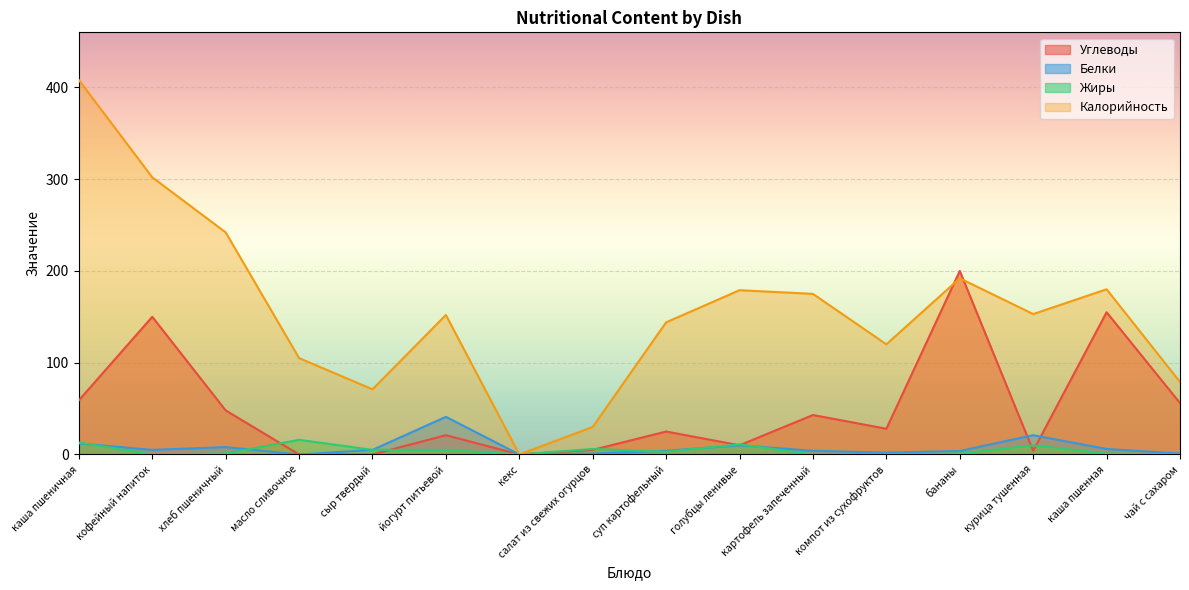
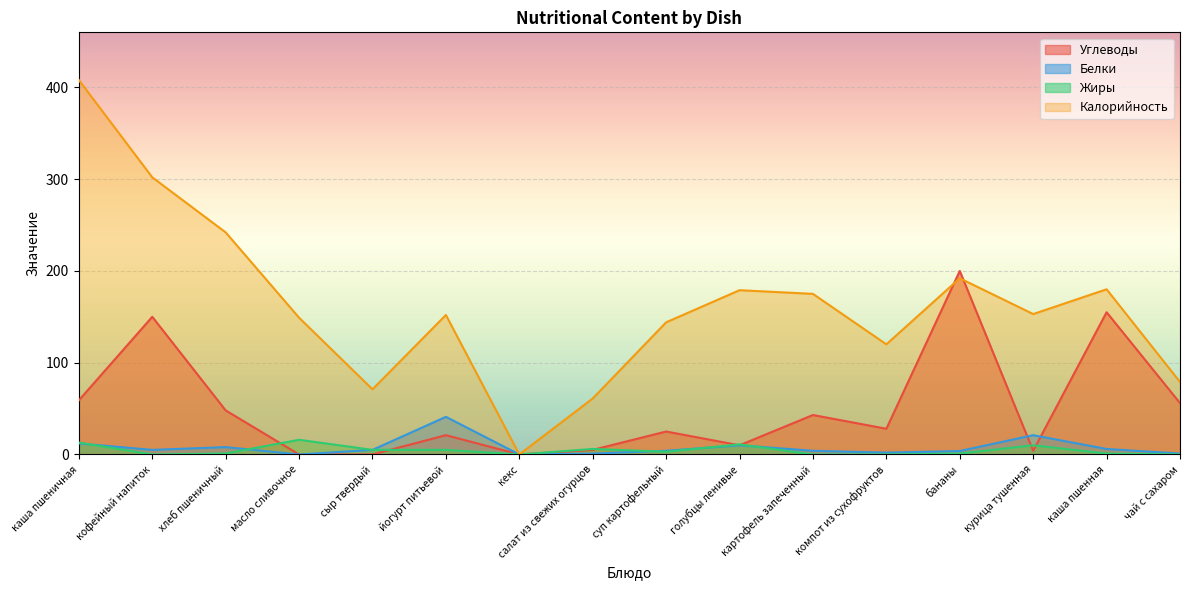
Калорийность, масло сливочное: 110 -> 150
Калорийность, салат из свежих огурцов: 30 -> 60
